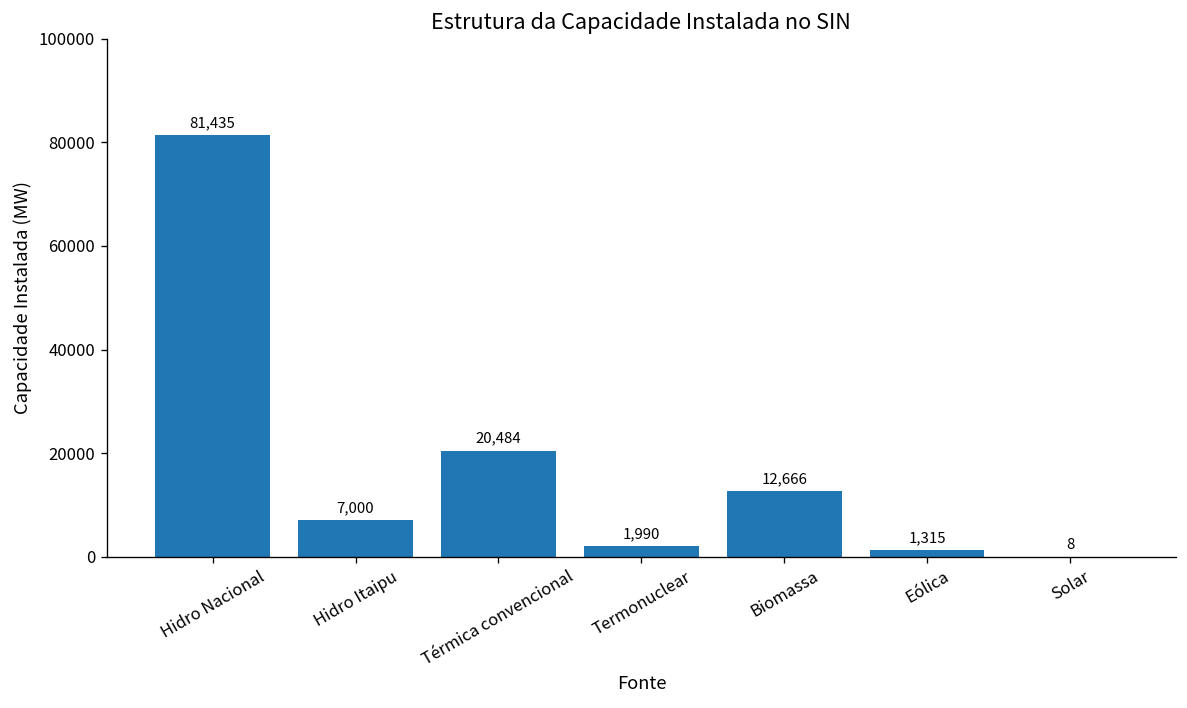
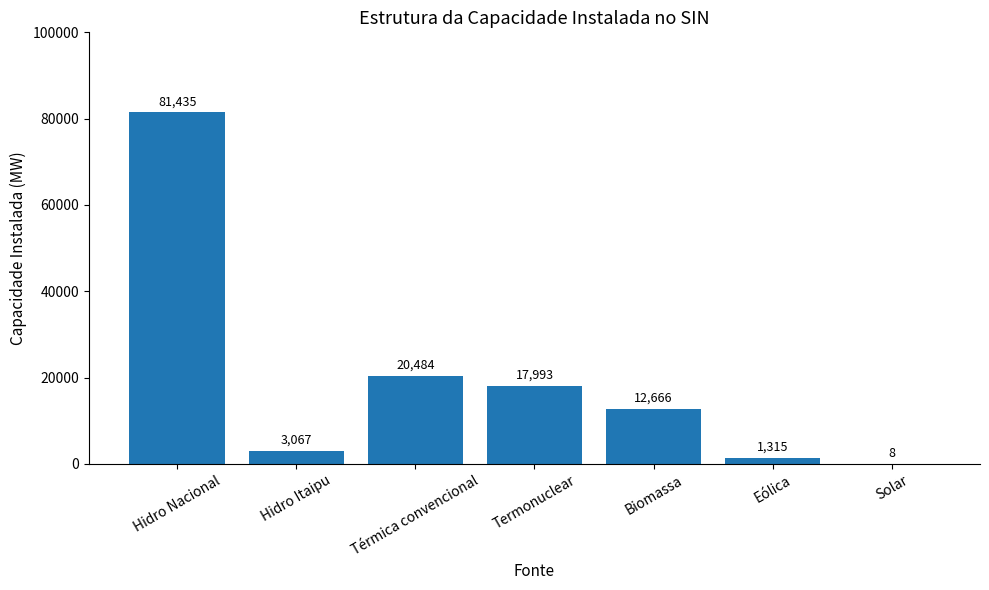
Hidro Itaipu: 7,000 -> 3,067
Termonuclear: 1,990 -> 17,993
